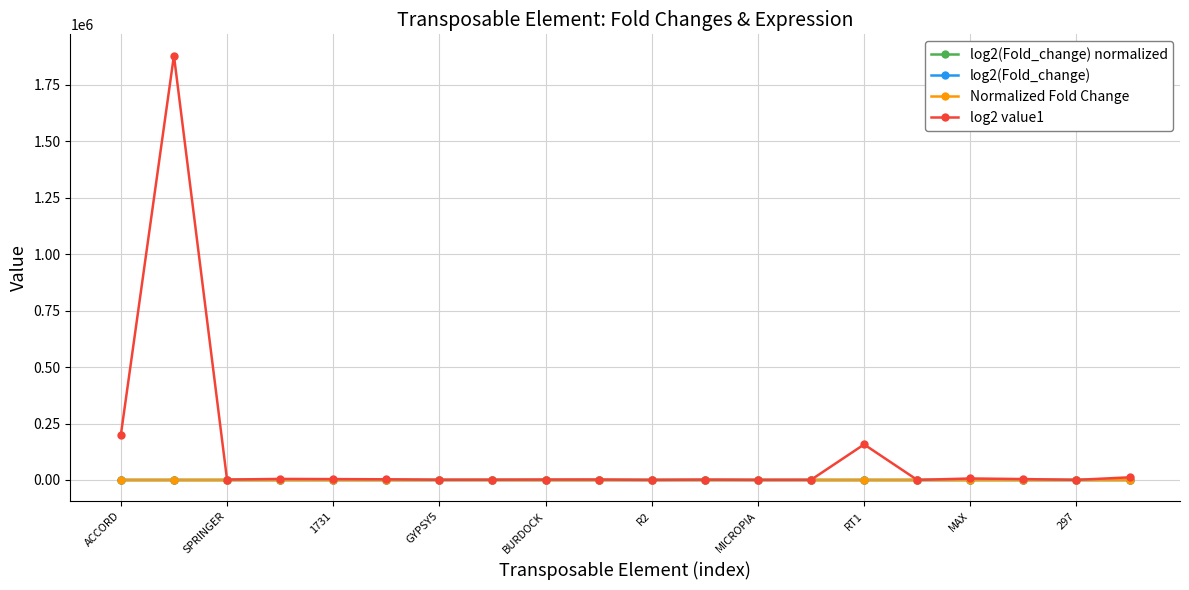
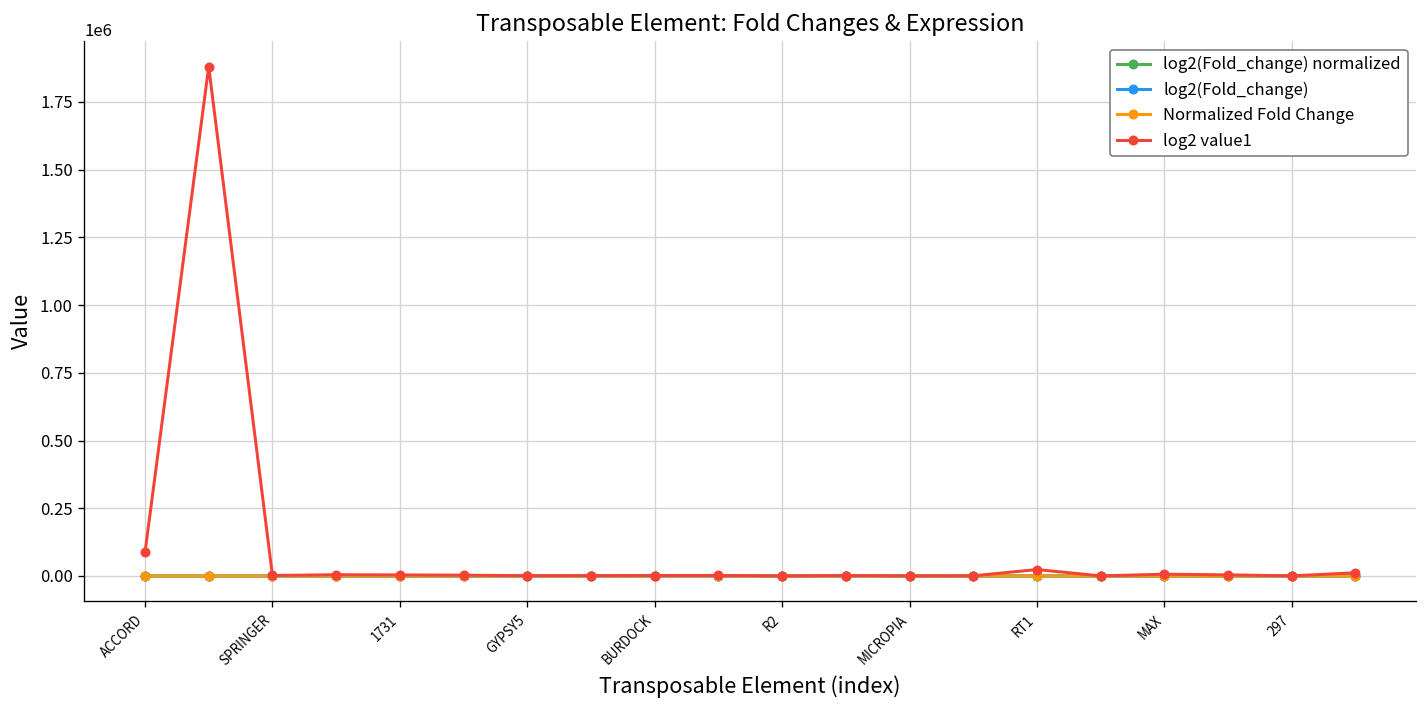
log2 value1, ACCORD: 200000 -> 90000
log2 value1, RT1: 160000 -> 20000
